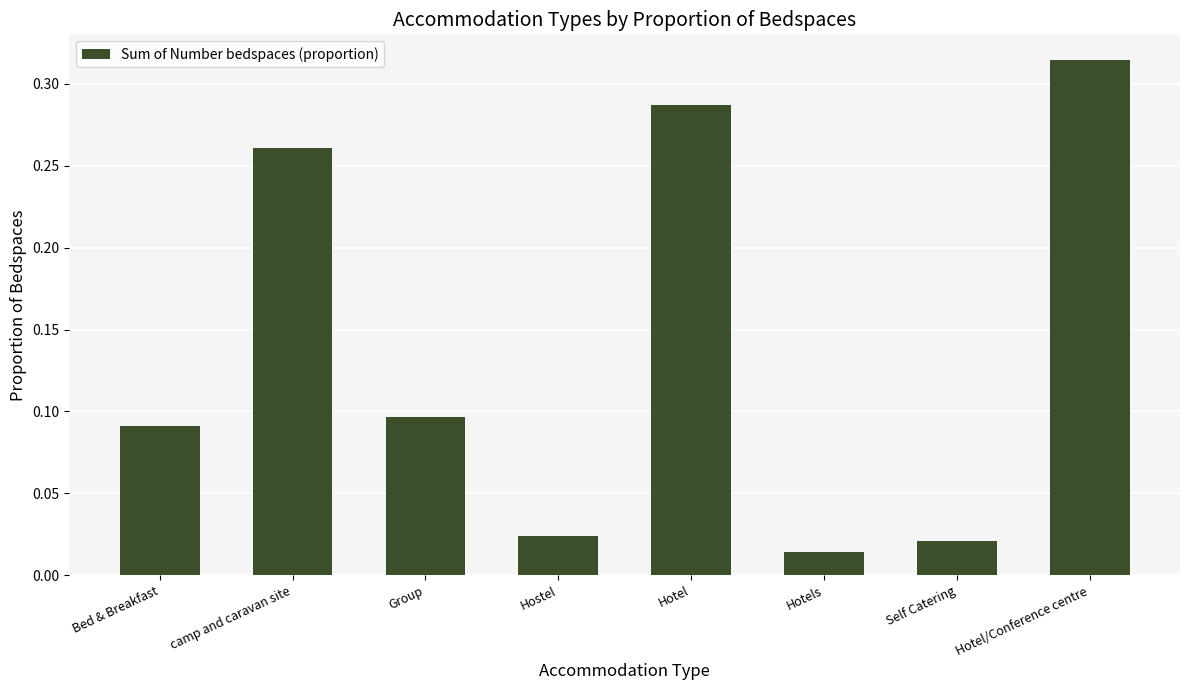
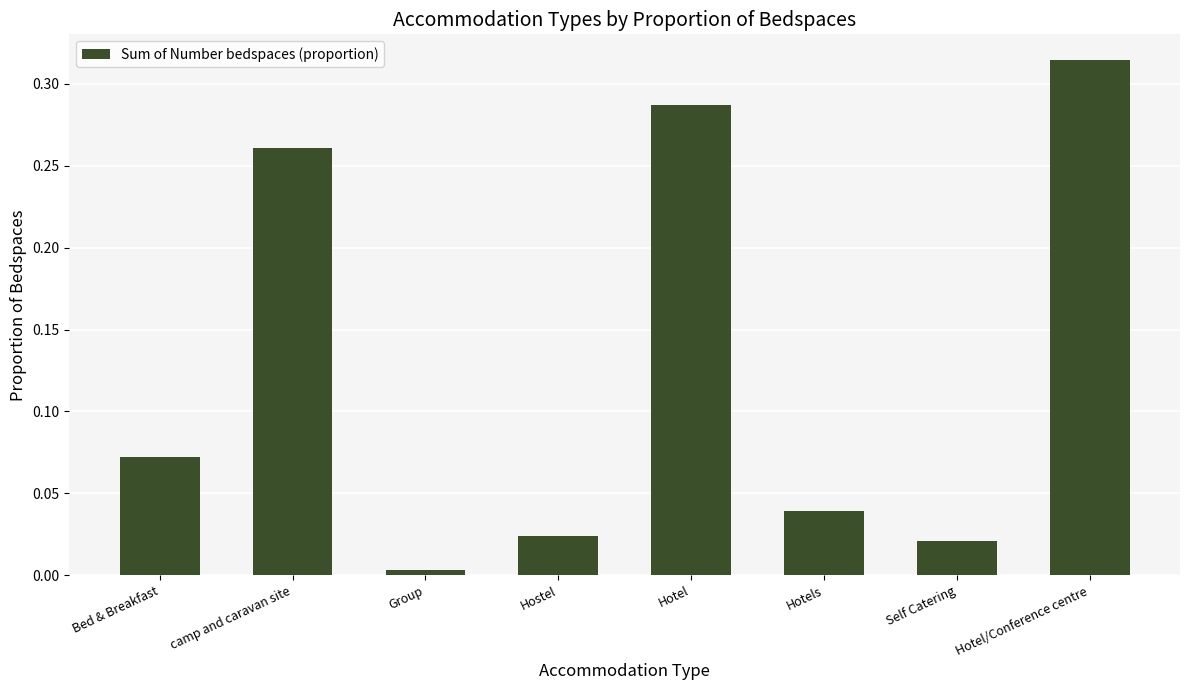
Bed & Breakfast: 0.091 -> 0.072
Group: 0.097 -> 0.003
Hotels: 0.014 -> 0.040
